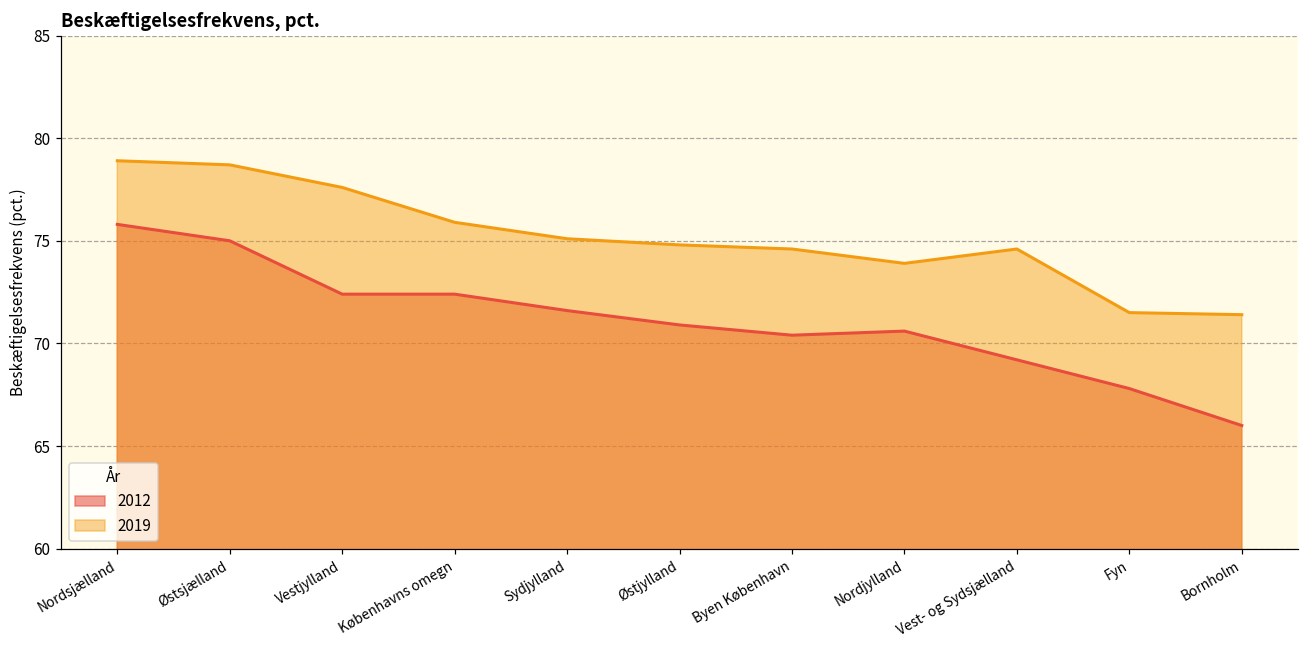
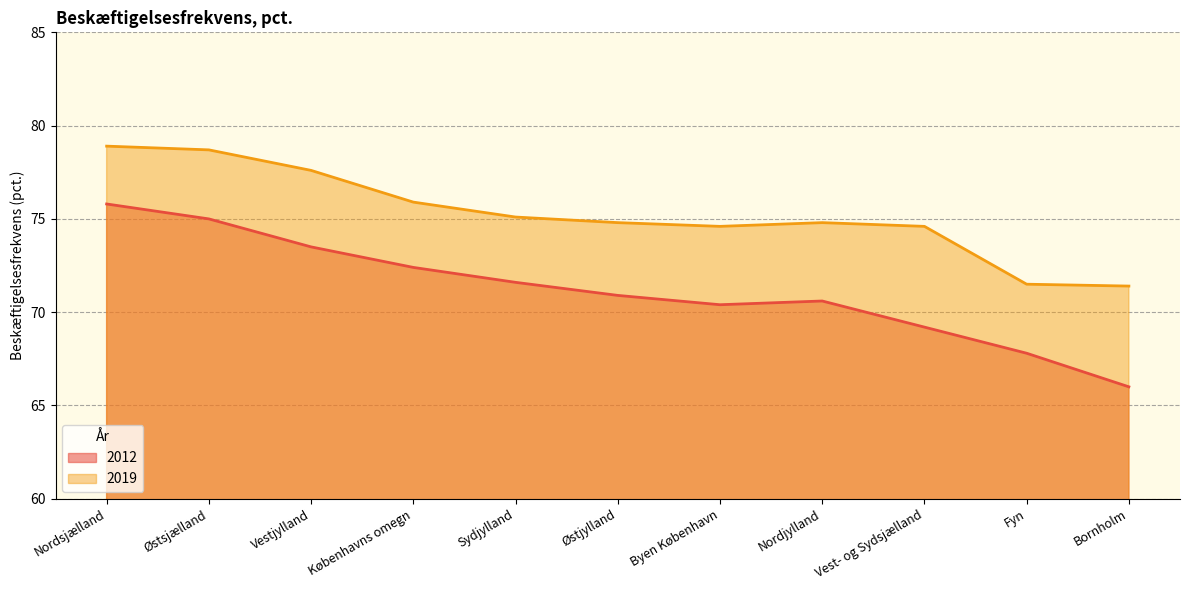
2012, Vestjylland: 72.4 -> 73.5
2019, Nordjylland: 73.9 -> 74.8
